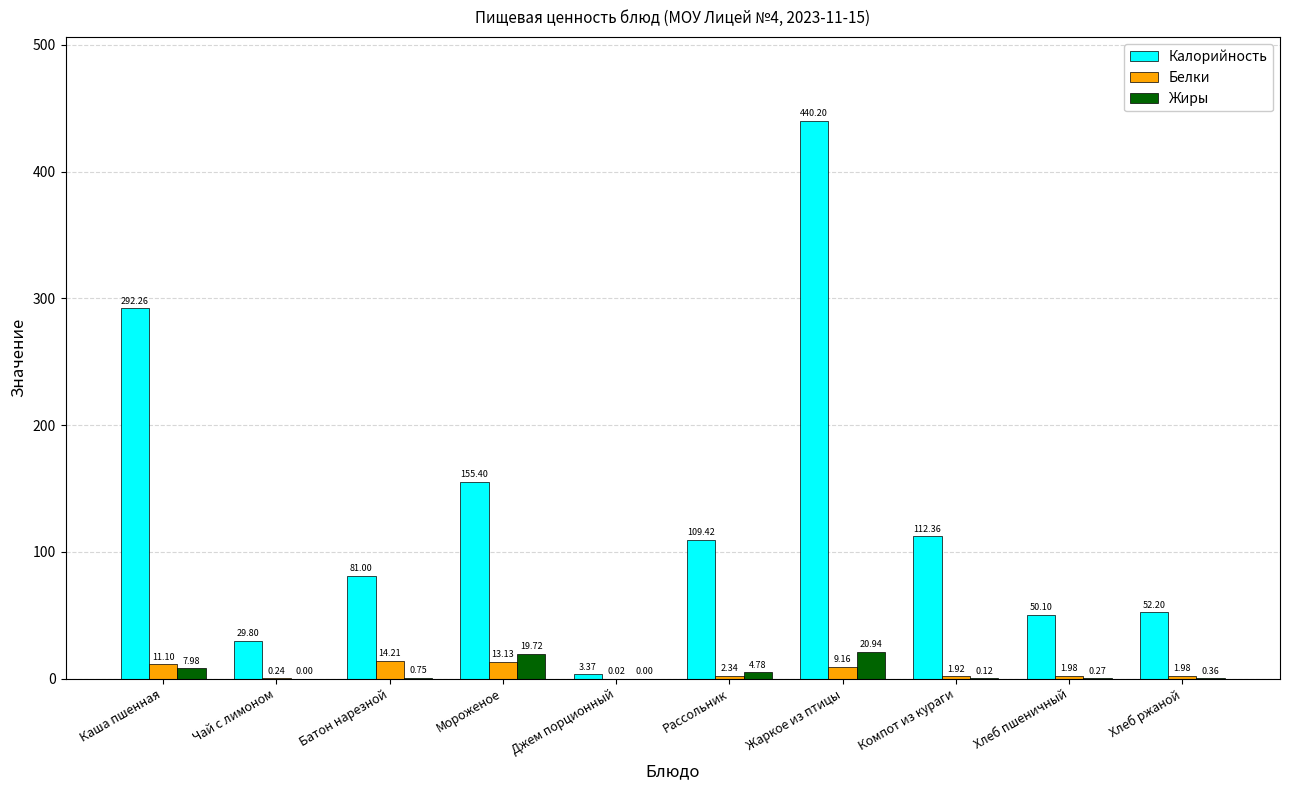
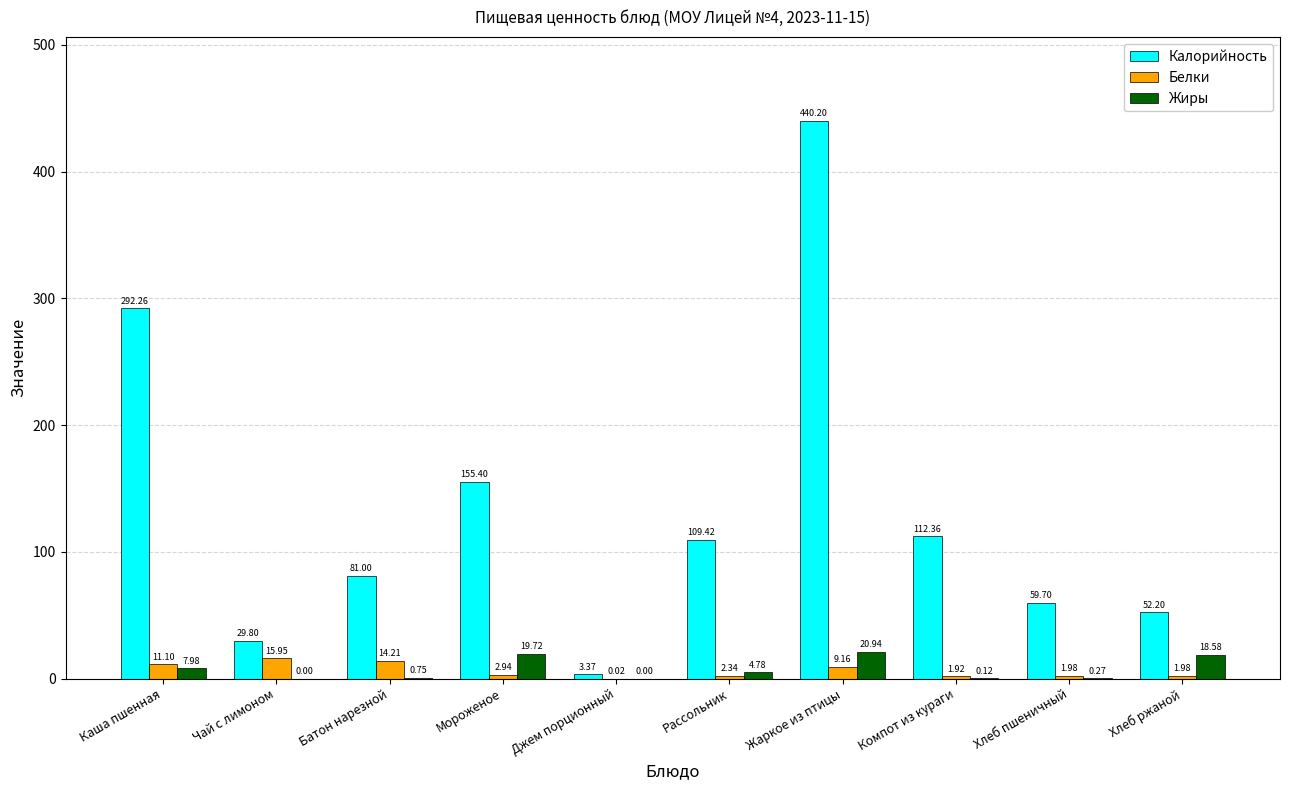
Белки, Чай с лимоном: 0.24 -> 15.95
Белки, Мороженое: 13.13 -> 2.94
Калорийность, Хлеб пшеничный: 50.10 -> 59.70
Жиры, Хлеб ржаной: 0.36 -> 18.58
